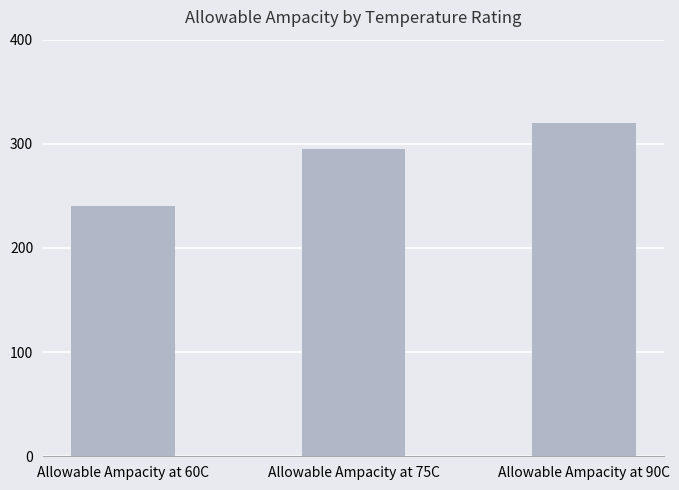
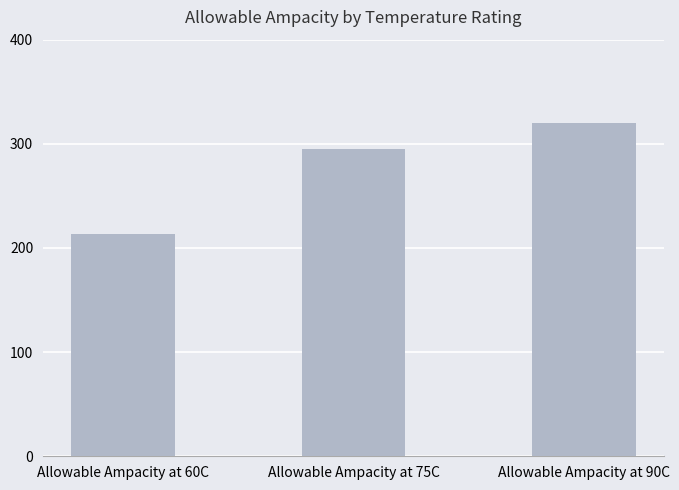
Allowable Ampacity at 60C: 240 -> 213
